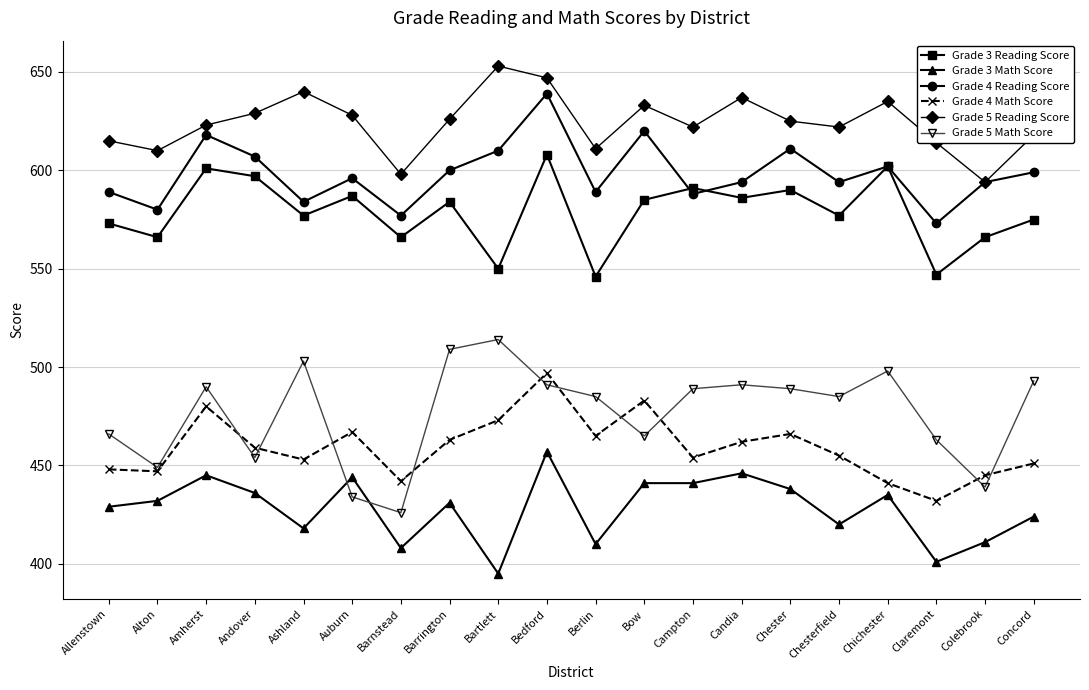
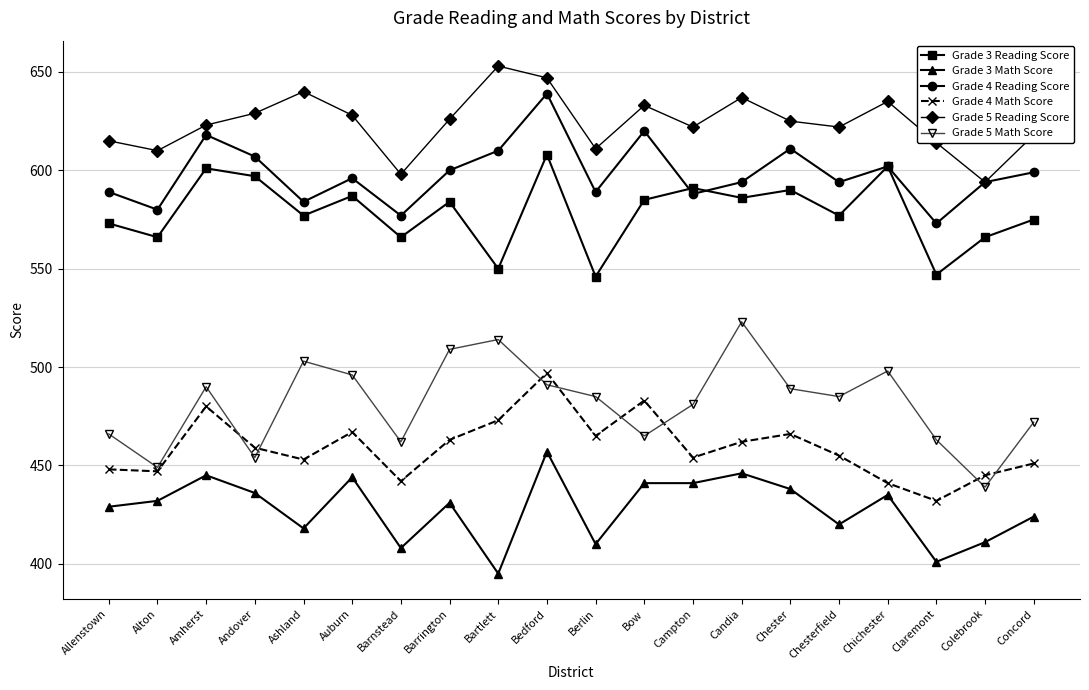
Grade 5 Math Score, Auburn: 434 -> 496
Grade 5 Math Score, Barnstead: 426 -> 462
Grade 5 Math Score, Campton: 489 -> 481
Grade 5 Math Score, Candia: 491 -> 523
Grade 5 Math Score, Concord: 493 -> 472
